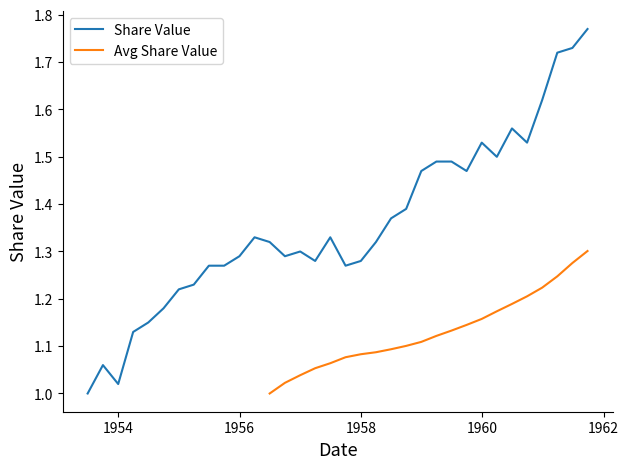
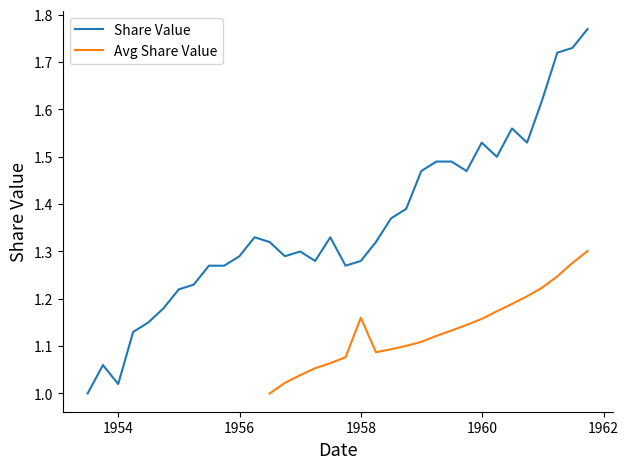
Avg Share Value, 1958: 1.08 -> 1.16
